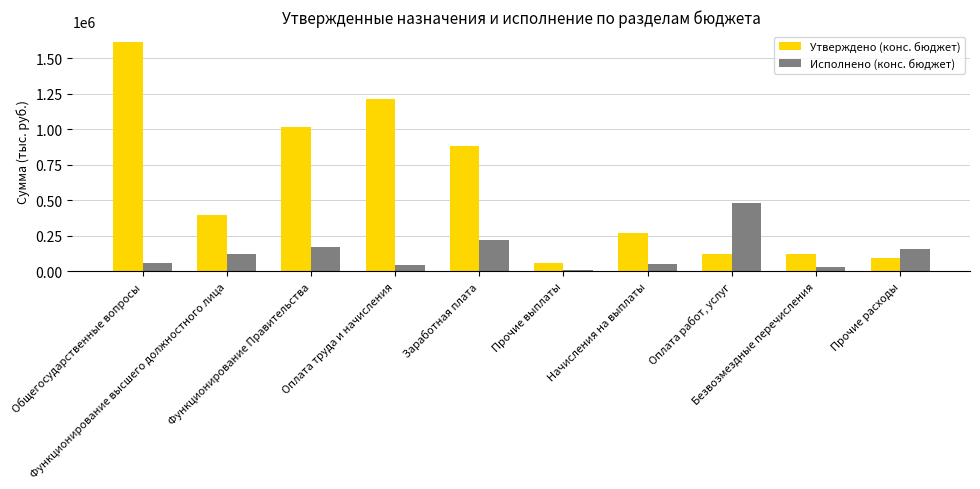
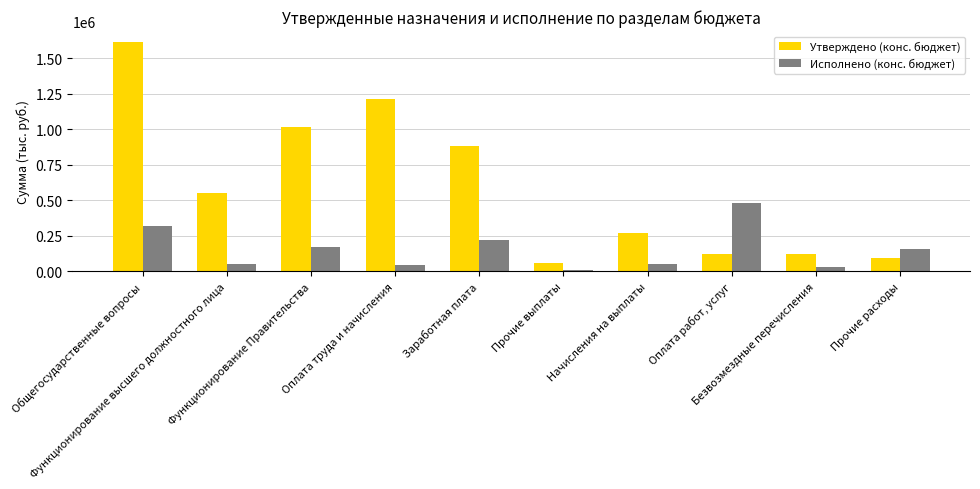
Исполнено (конс. бюджет), Общегосударственные вопросы: 60000 -> 320000
Утверждено (конс. бюджет), Функционирование высшего должностного лица: 400000 -> 550000
Исполнено (конс. бюджет), Функционирование высшего должностного лица: 120000 -> 50000
